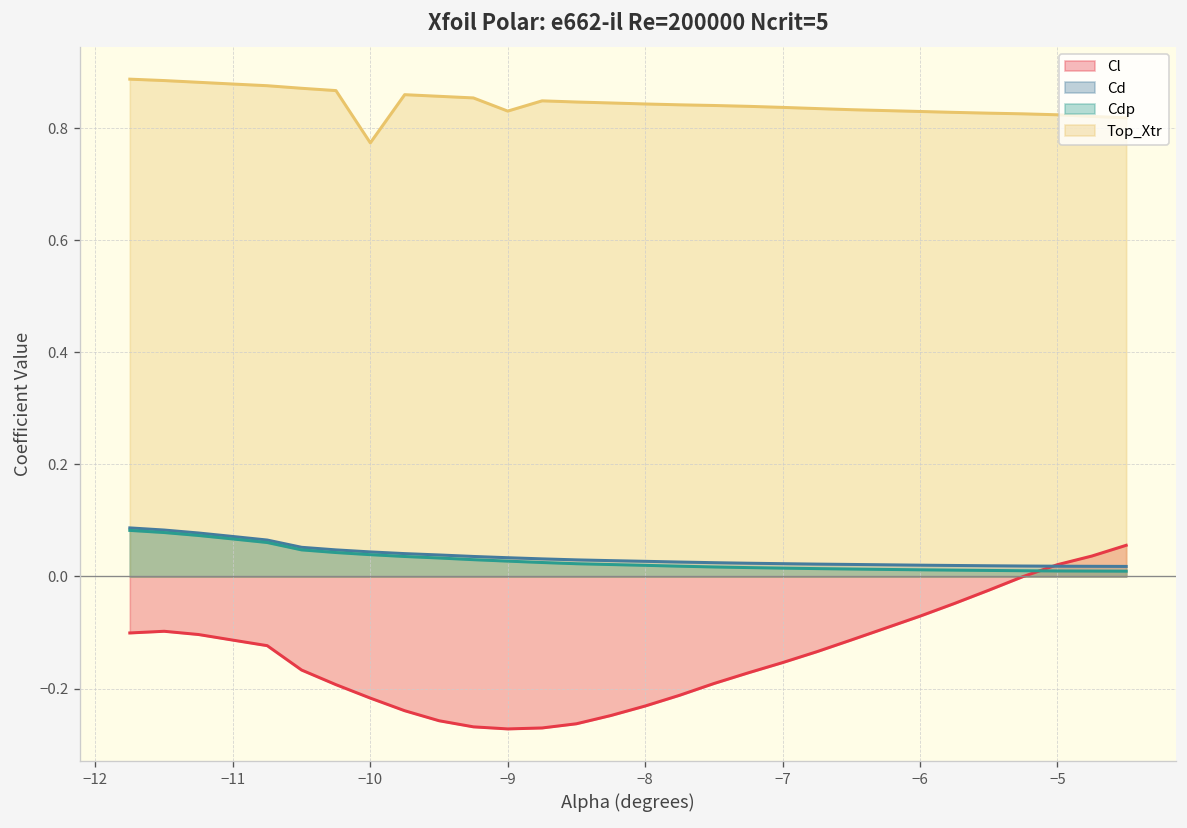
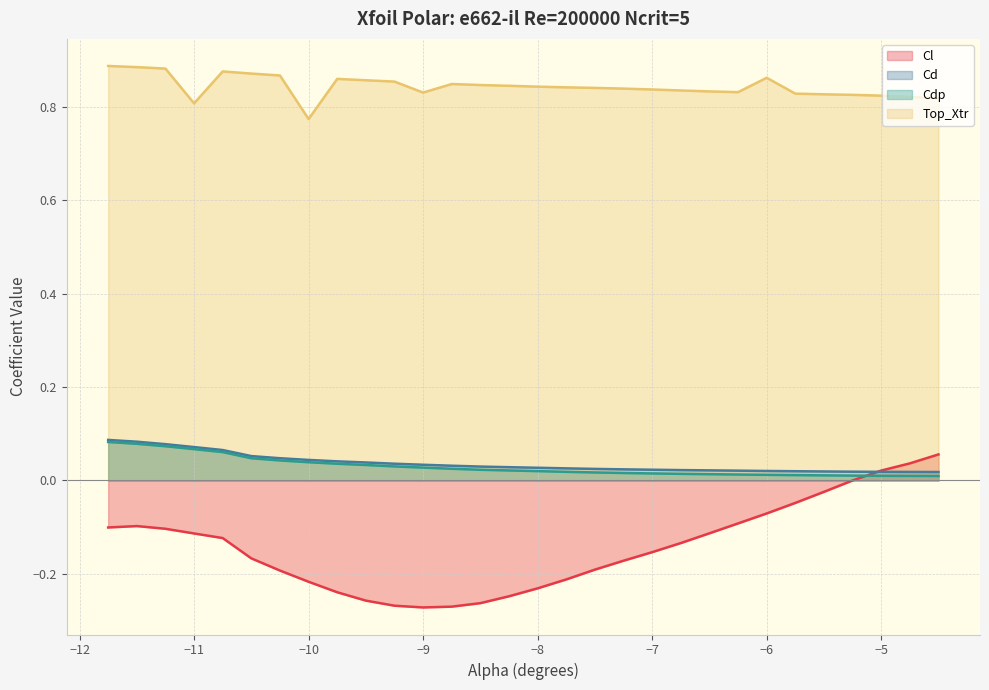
Top_Xtr, −11: 0.88 -> 0.81
Top_Xtr, −6: 0.83 -> 0.86
